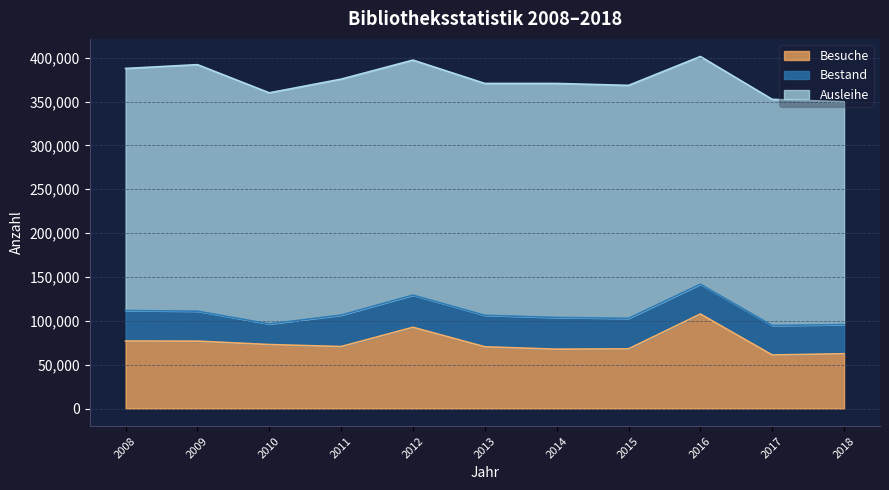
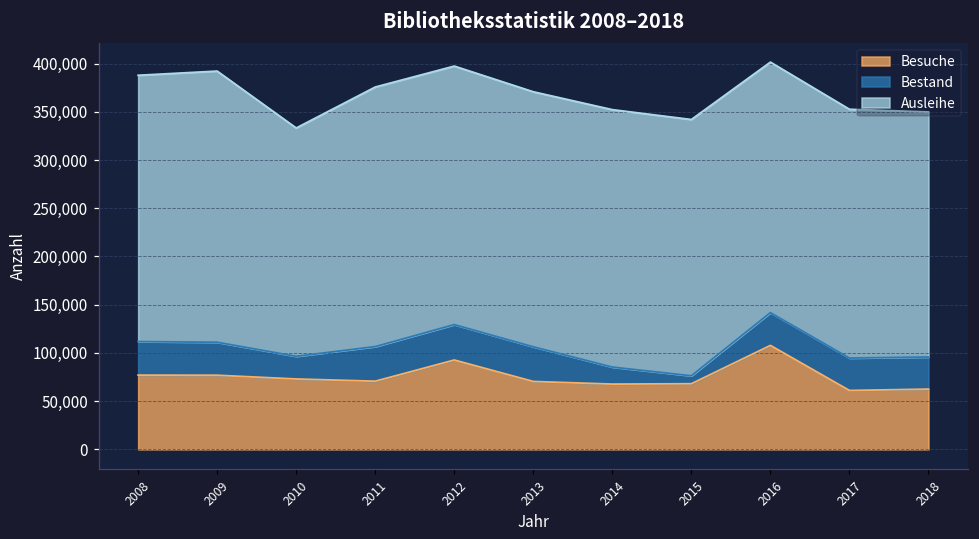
Ausleihe, 2010: 260,000 -> 240,000
Bestand, 2014: 40,000 -> 20,000
Bestand, 2015: 30,000 -> 10,000
